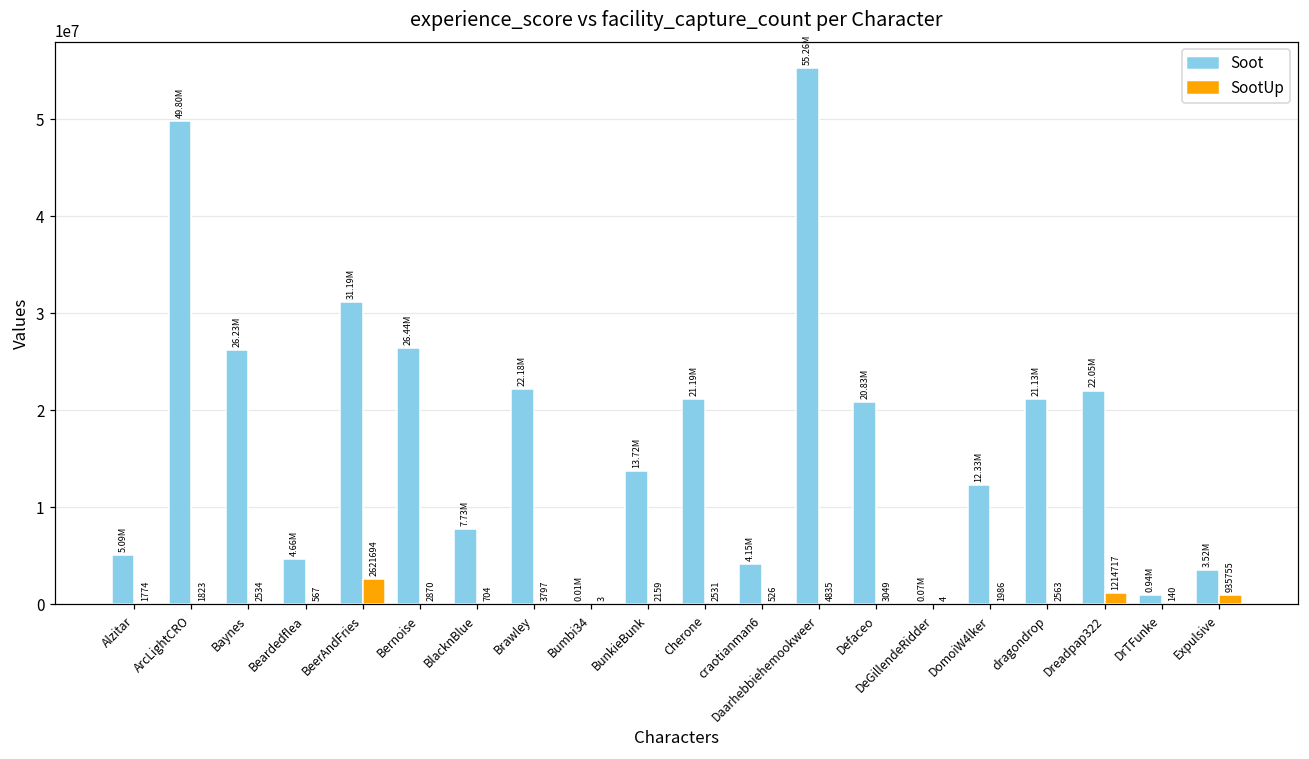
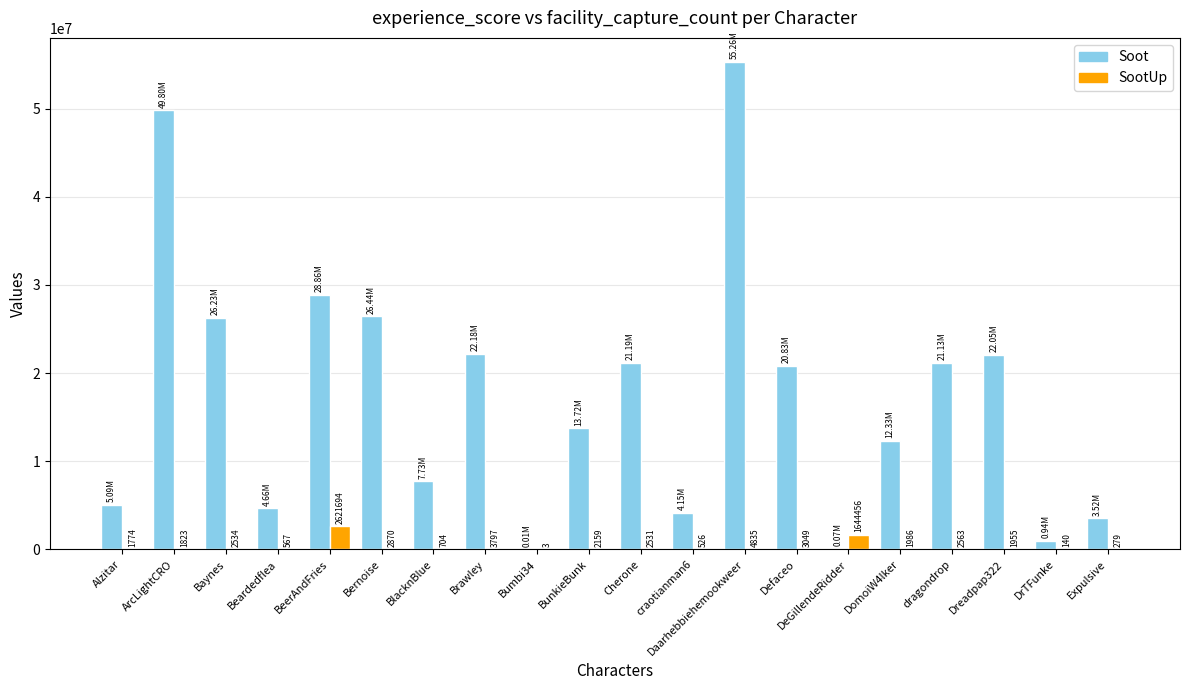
Soot, BeerAndFries: 31.19M -> 28.86M
SootUp, DeGillendeRidder: 4 -> 1644456
SootUp, Dreadpap322: 1214717 -> 1955
SootUp, Expulsive: 935755 -> 279
